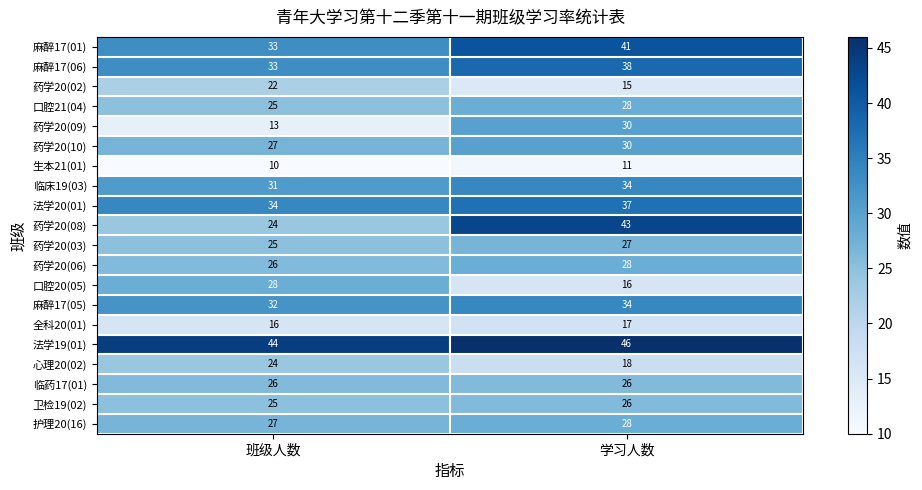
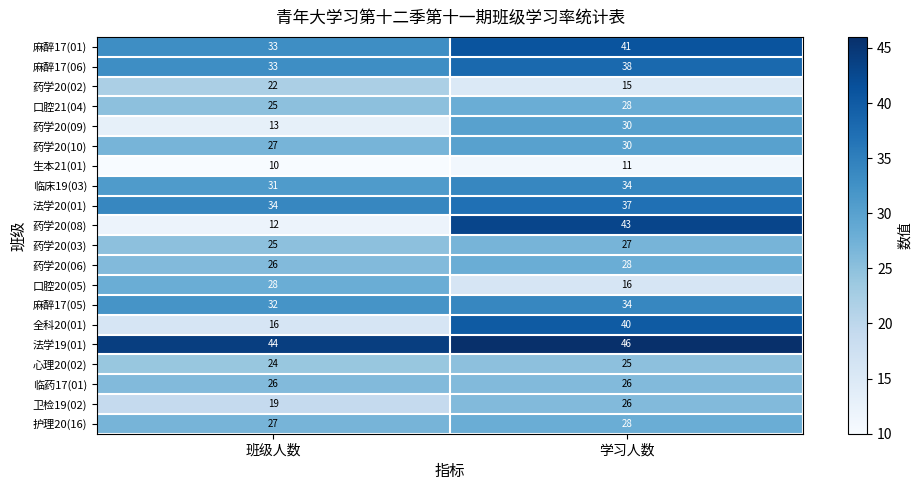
药学20(08), 班级人数: 24 -> 12
全科20(01), 学习人数: 17 -> 40
心理20(02), 学习人数: 18 -> 25
卫检19(02), 班级人数: 25 -> 19
